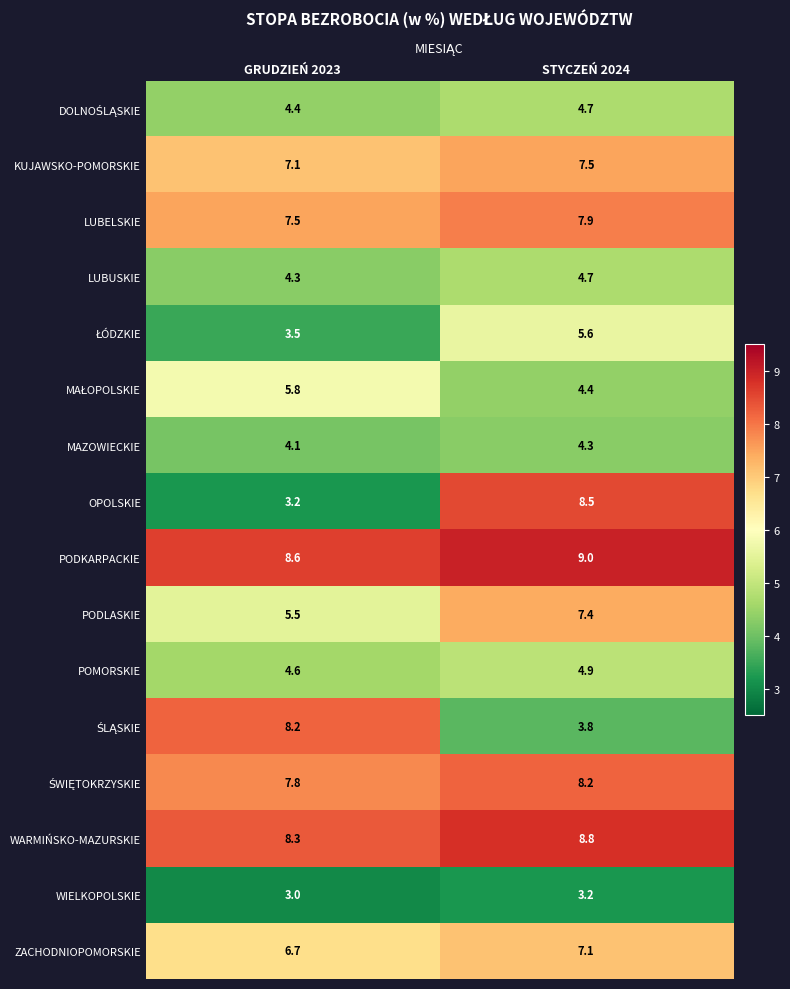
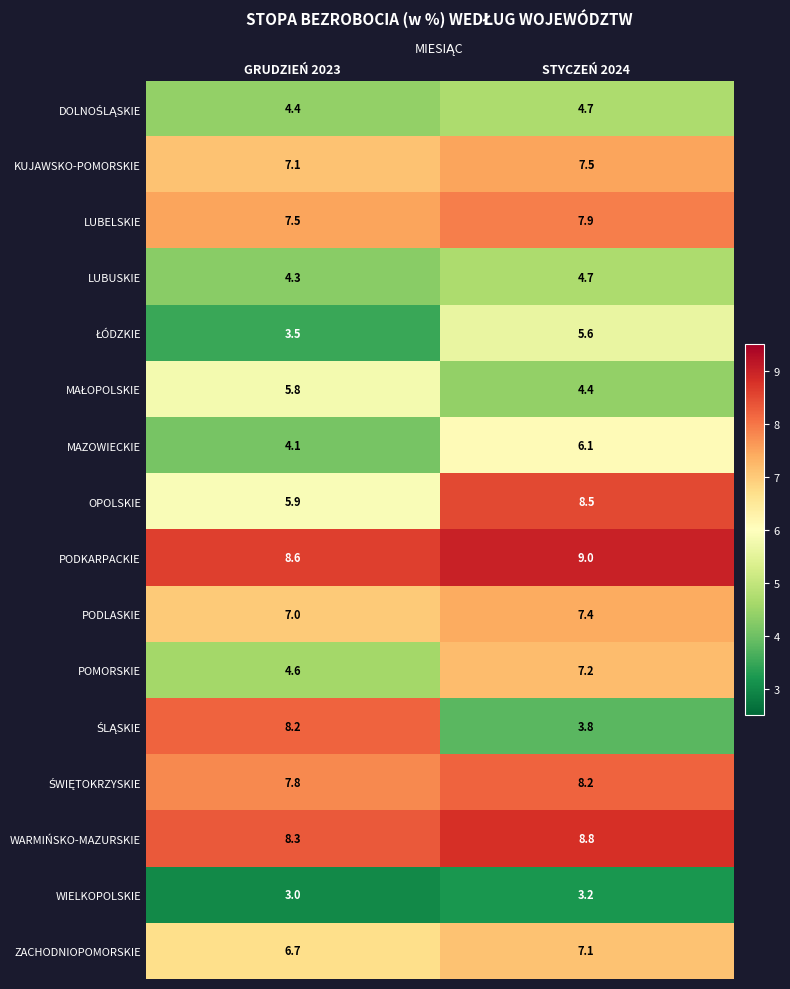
MAZOWIECKIE, STYCZEŃ 2024: 4.3 -> 6.1
OPOLSKIE, GRUDZIEŃ 2023: 3.2 -> 5.9
PODLASKIE, GRUDZIEŃ 2023: 5.5 -> 7.0
POMORSKIE, STYCZEŃ 2024: 4.9 -> 7.2
